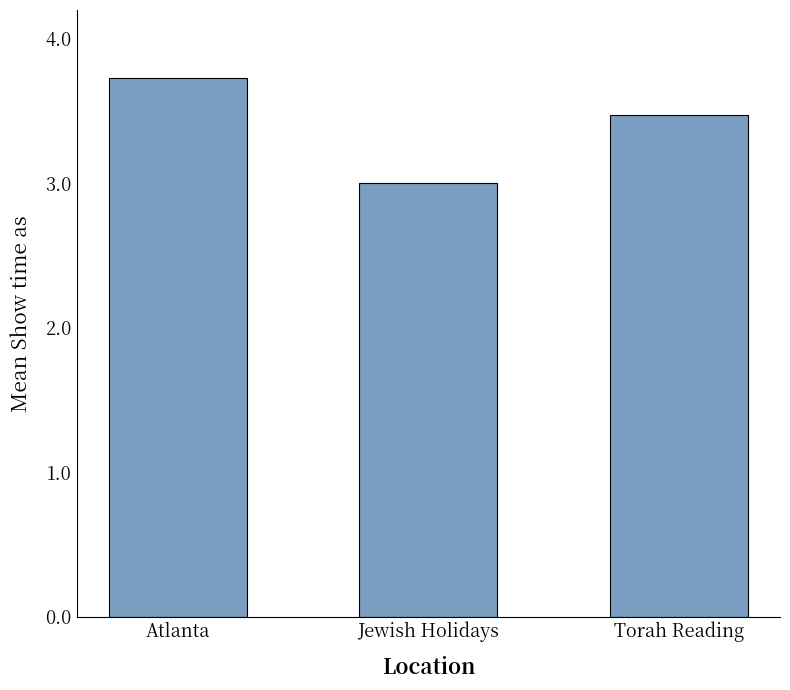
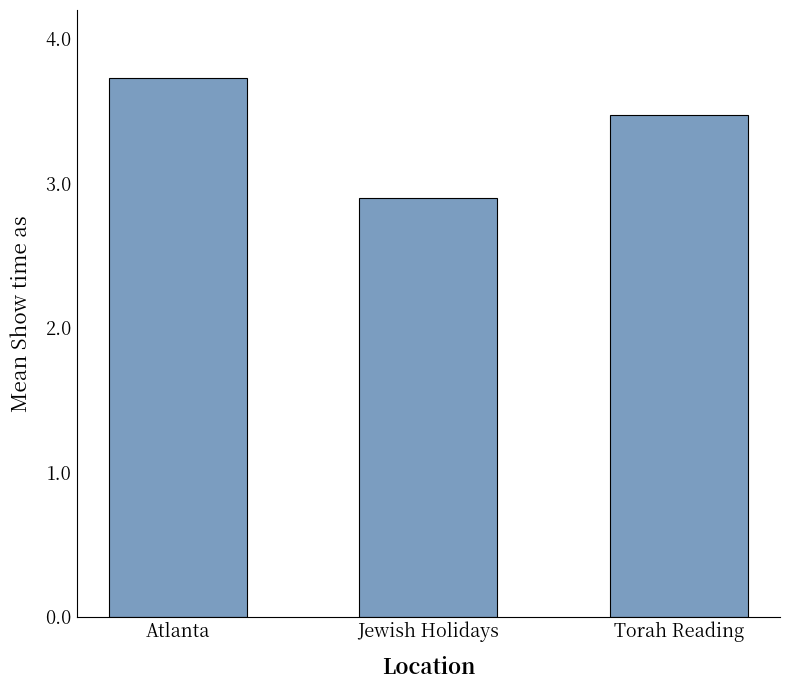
Jewish Holidays: 3.0 -> 2.9
